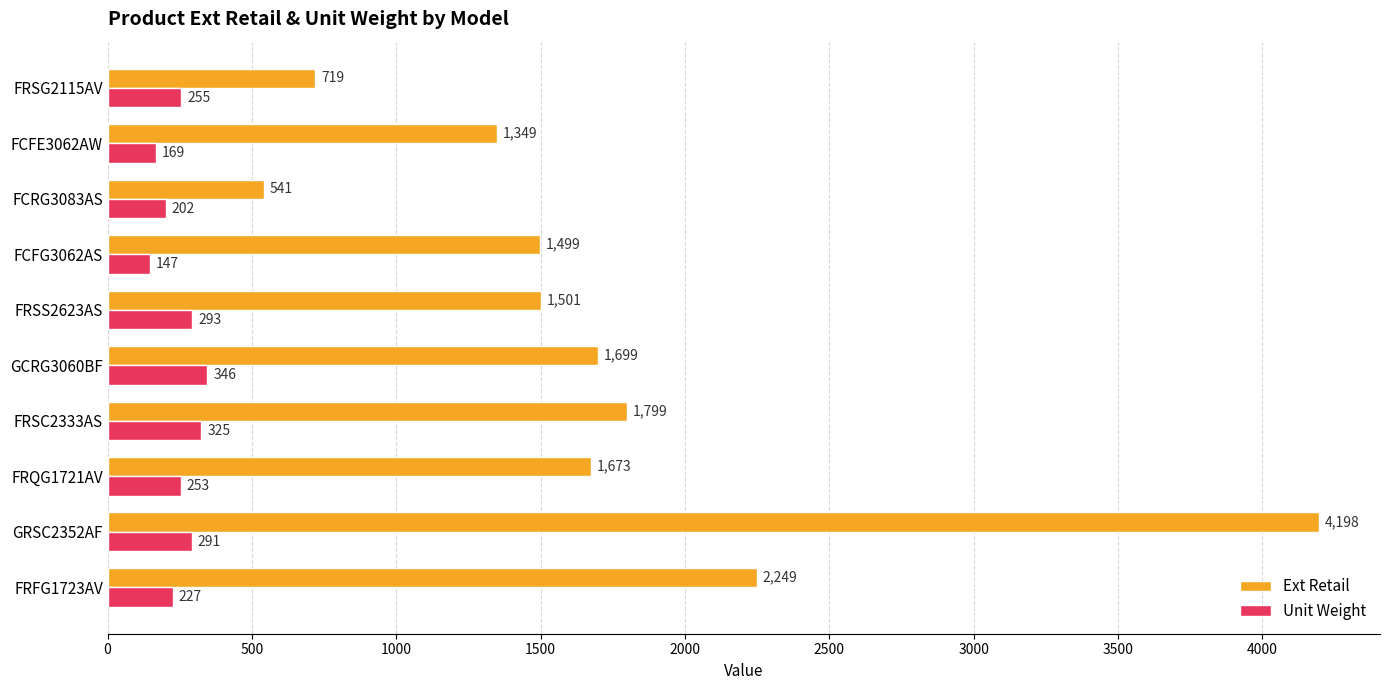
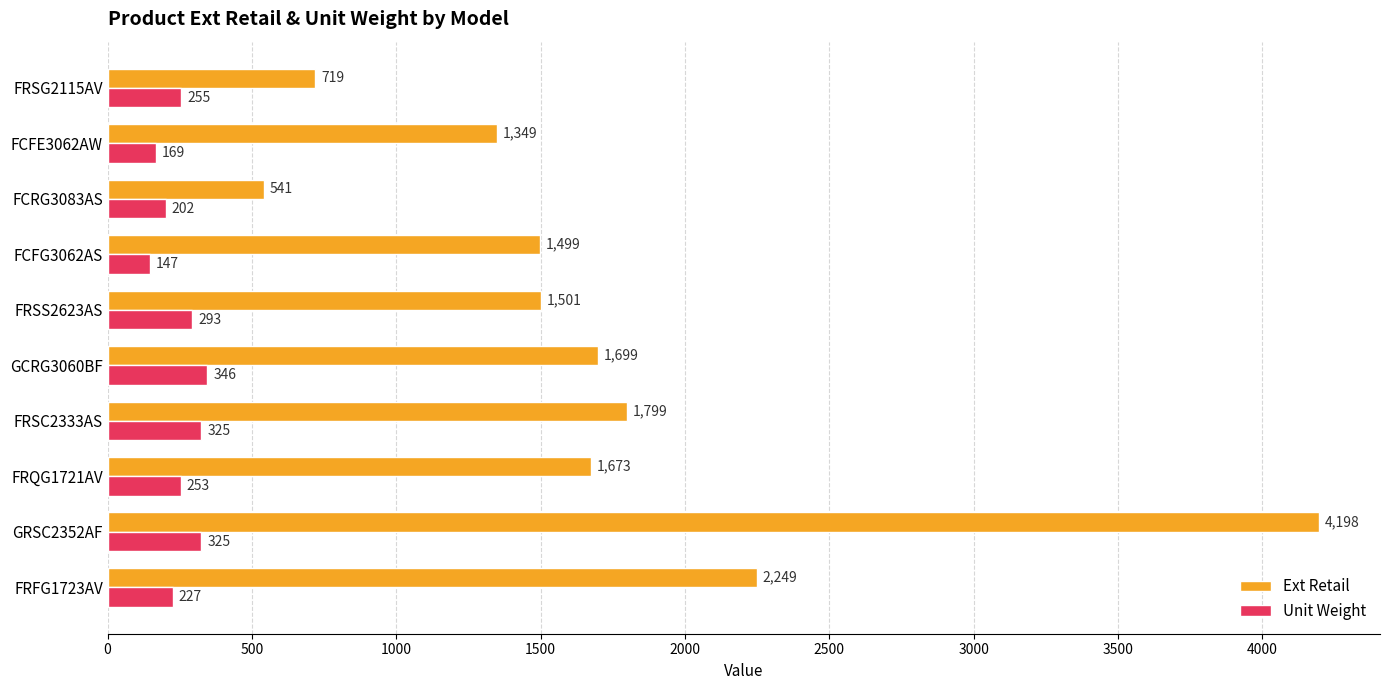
Unit Weight, GRSC2352AF: 291 -> 325
